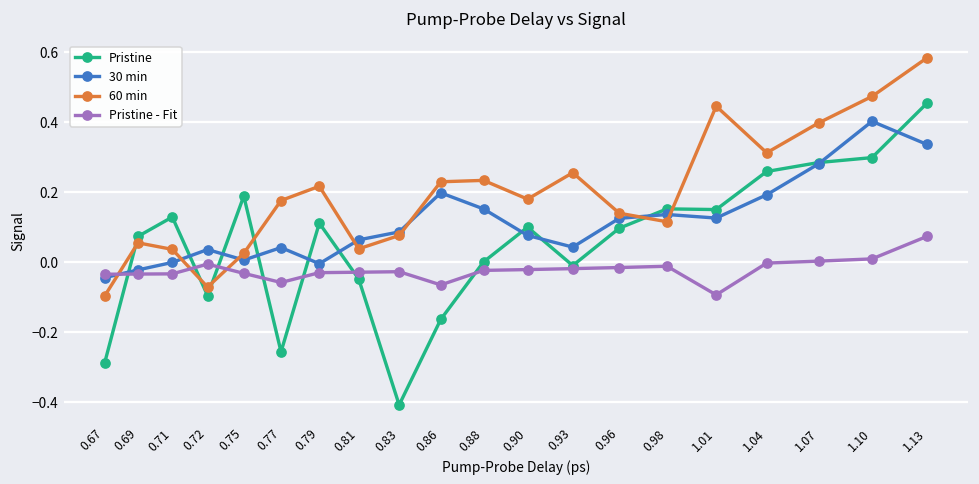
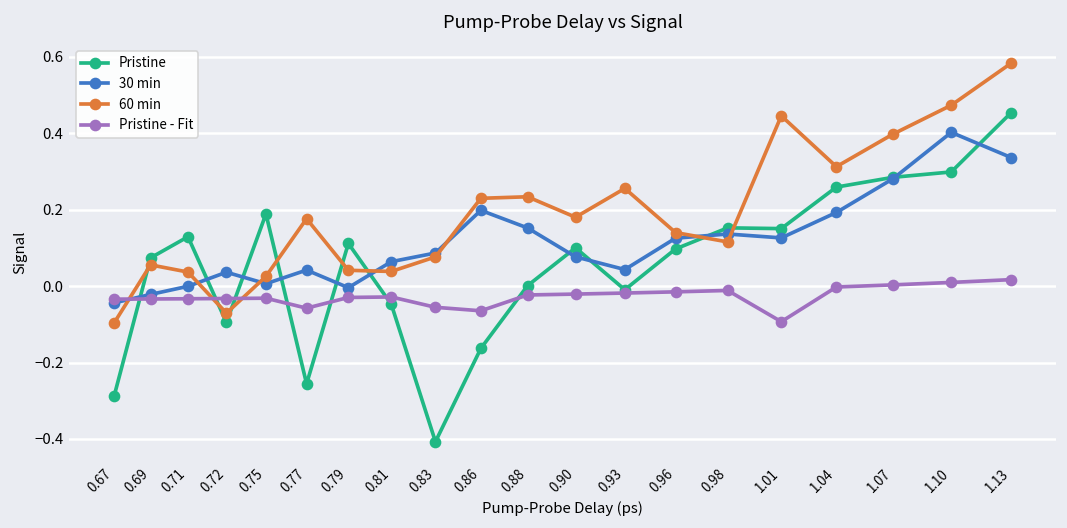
Pristine - Fit, 0.72: -0.01 -> -0.03
60 min, 0.79: 0.22 -> 0.04
Pristine - Fit, 0.83: -0.03 -> -0.06
Pristine - Fit, 1.13: 0.07 -> 0.02
